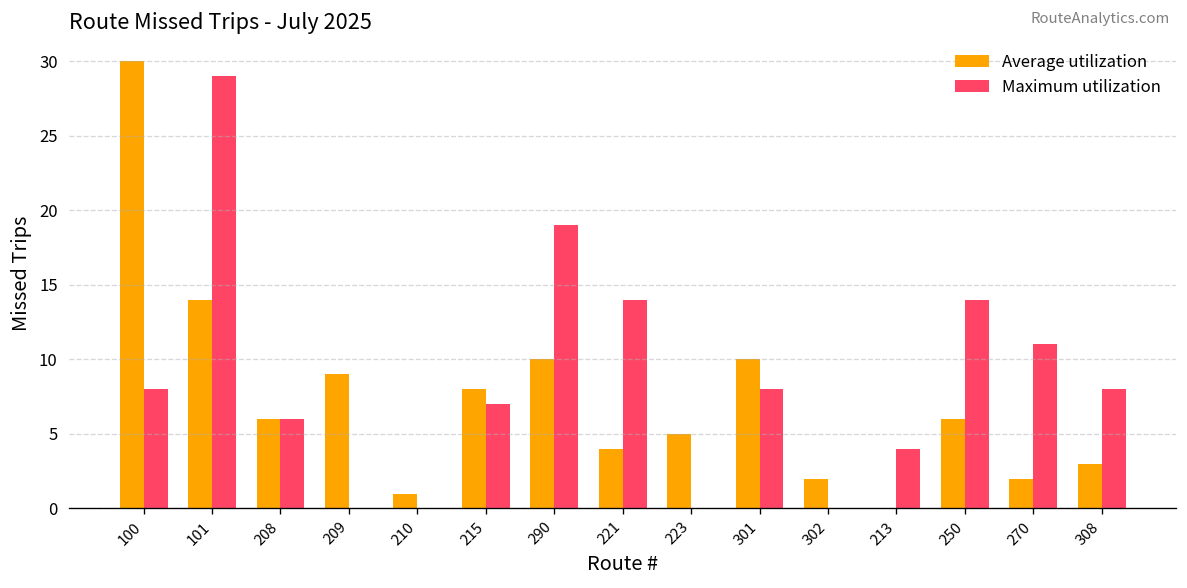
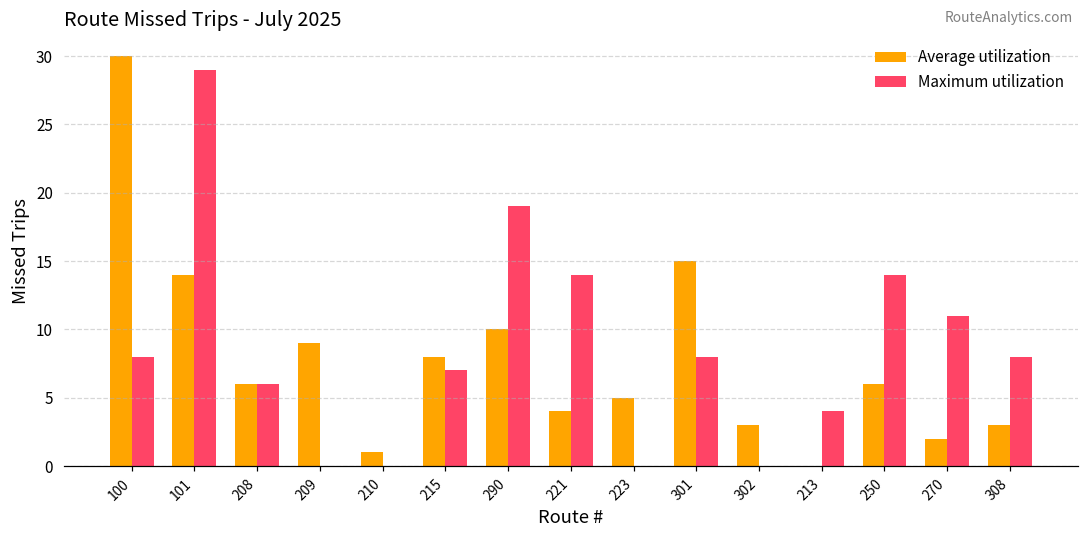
Average utilization, 301: 10 -> 15
Average utilization, 302: 2 -> 3
